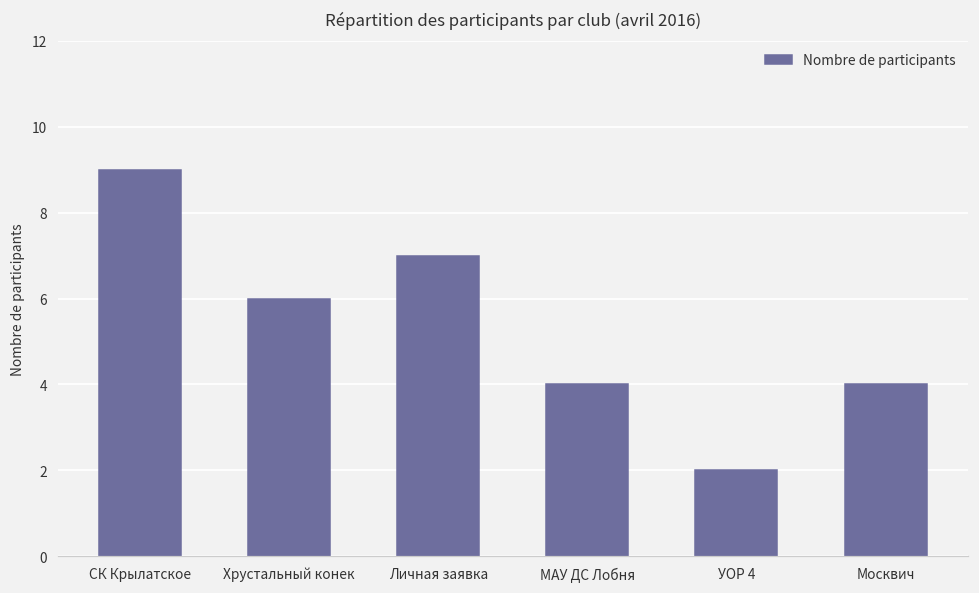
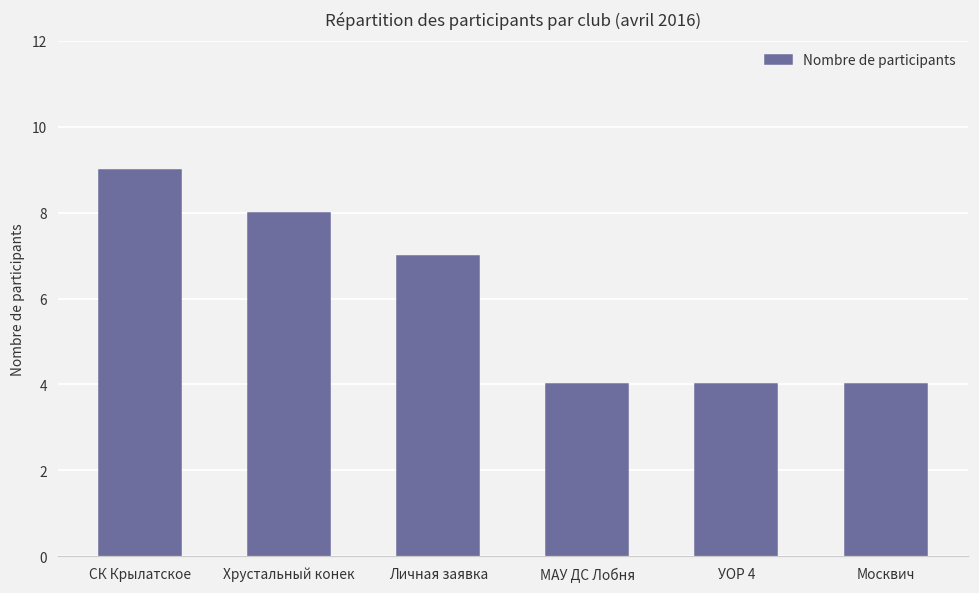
Хрустальный конек: 6 -> 8
УОР 4: 2 -> 4
